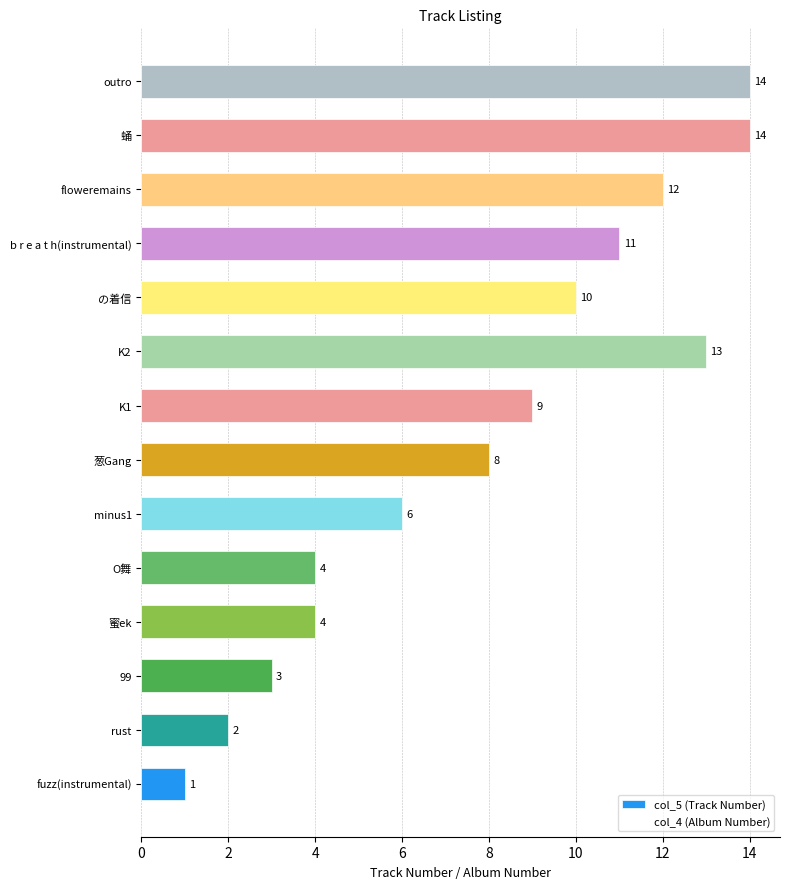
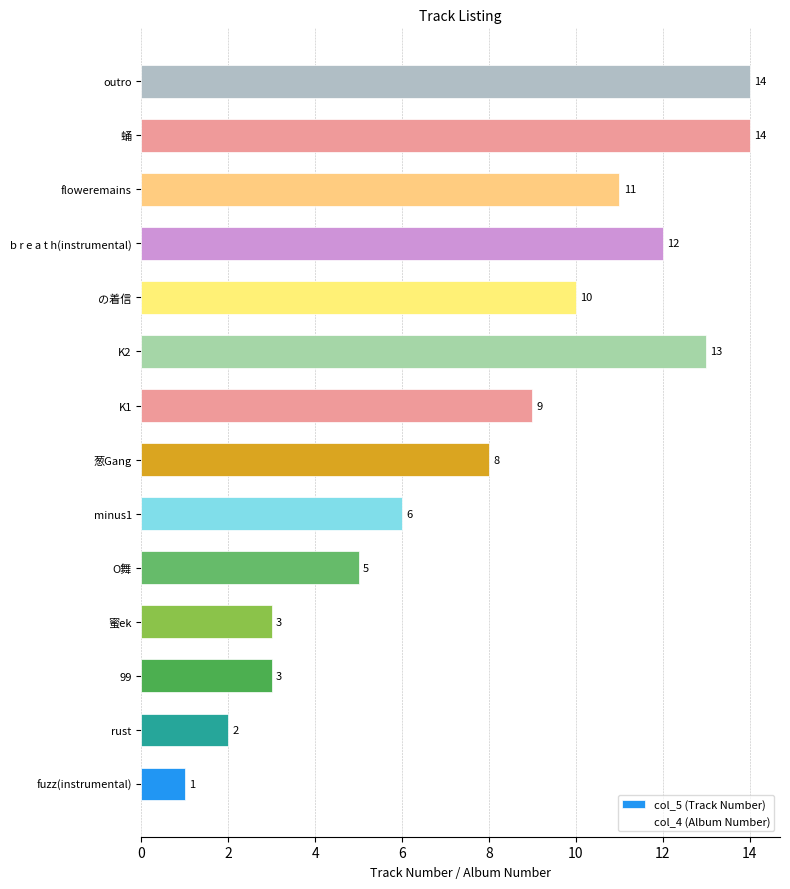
col_5 (Track Number), floweremains: 12 -> 11
col_5 (Track Number), b r e a t h(instrumental): 11 -> 12
col_5 (Track Number), O舞: 4 -> 5
col_5 (Track Number), 蜜ek: 4 -> 3
